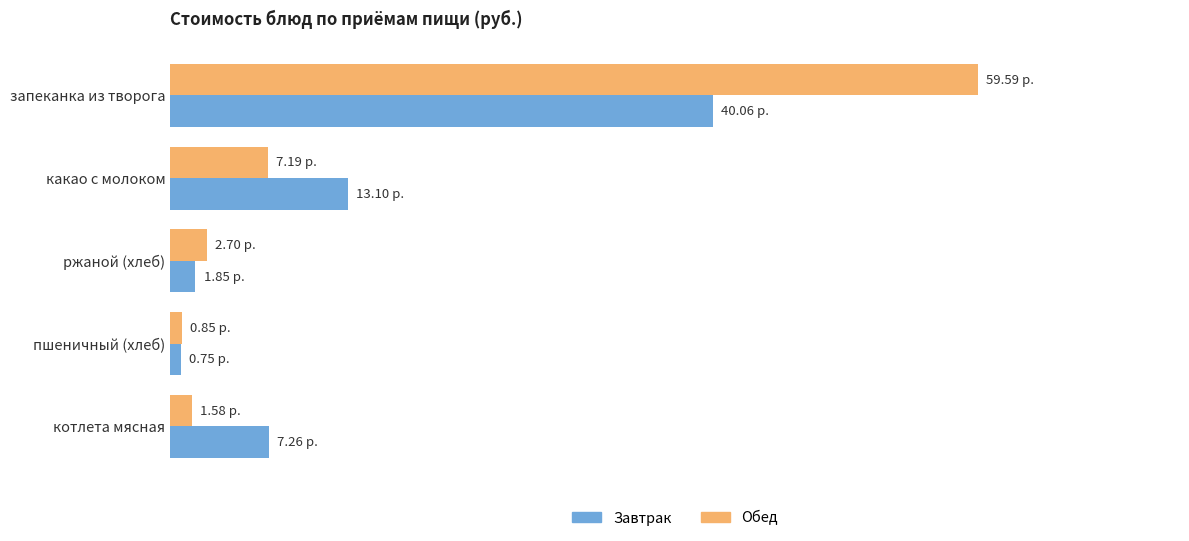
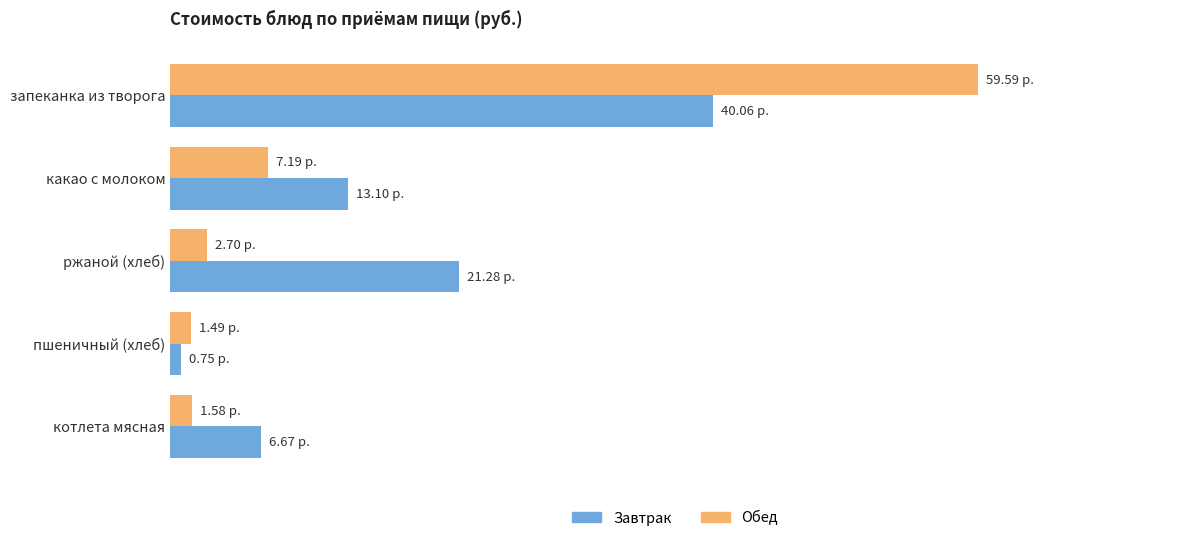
Завтрак, ржаной (хлеб): 1.85 -> 21.28
Обед, пшеничный (хлеб): 0.85 -> 1.49
Завтрак, котлета мясная: 7.26 -> 6.67
